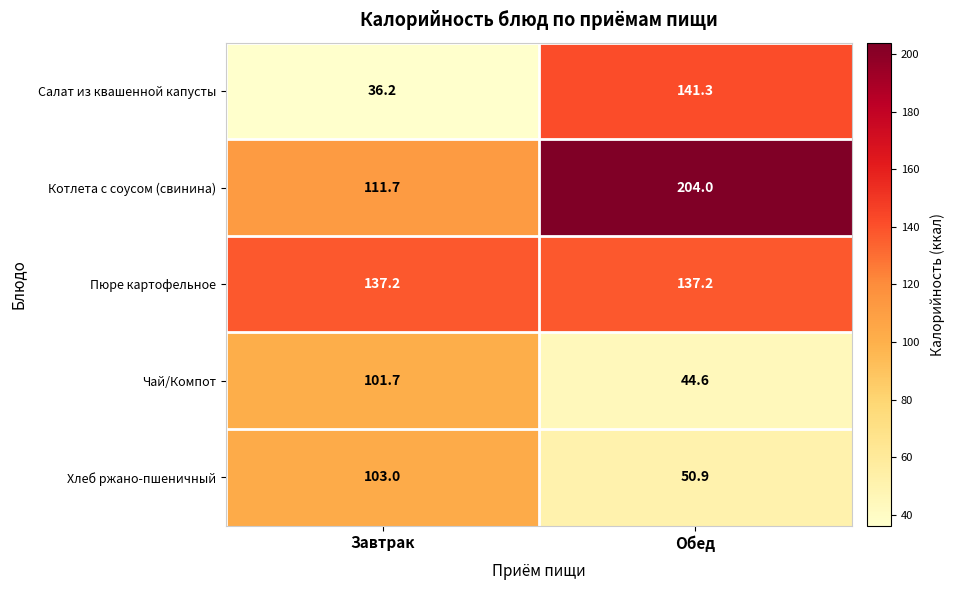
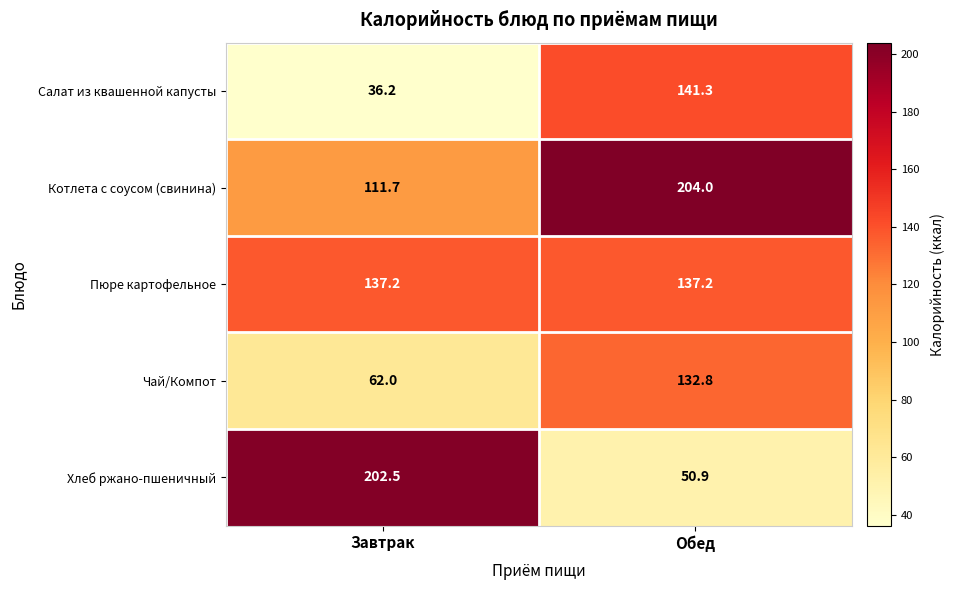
Чай/Компот, Завтрак: 101.7 -> 62.0
Чай/Компот, Обед: 44.6 -> 132.8
Хлеб ржано-пшеничный, Завтрак: 103.0 -> 202.5
